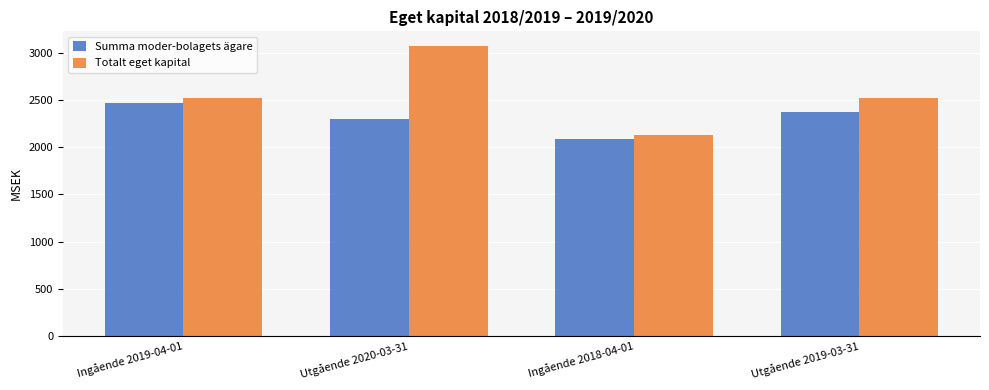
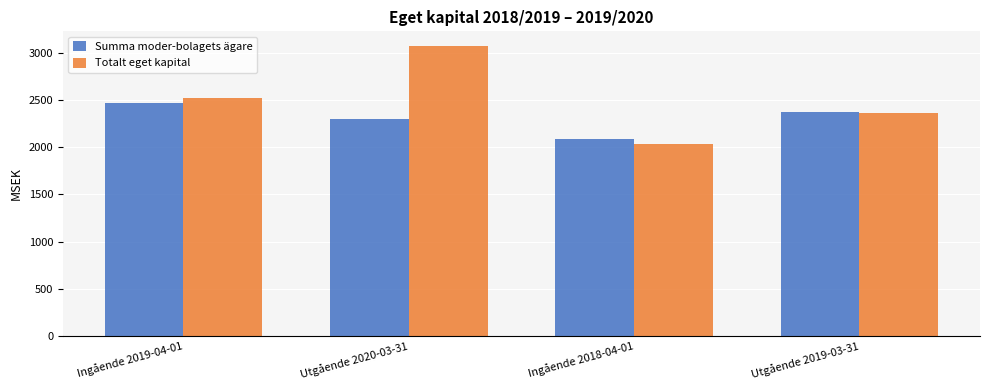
Totalt eget kapital, Ingående 2018-04-01: 2100 -> 2000
Totalt eget kapital, Utgående 2019-03-31: 2500 -> 2400
